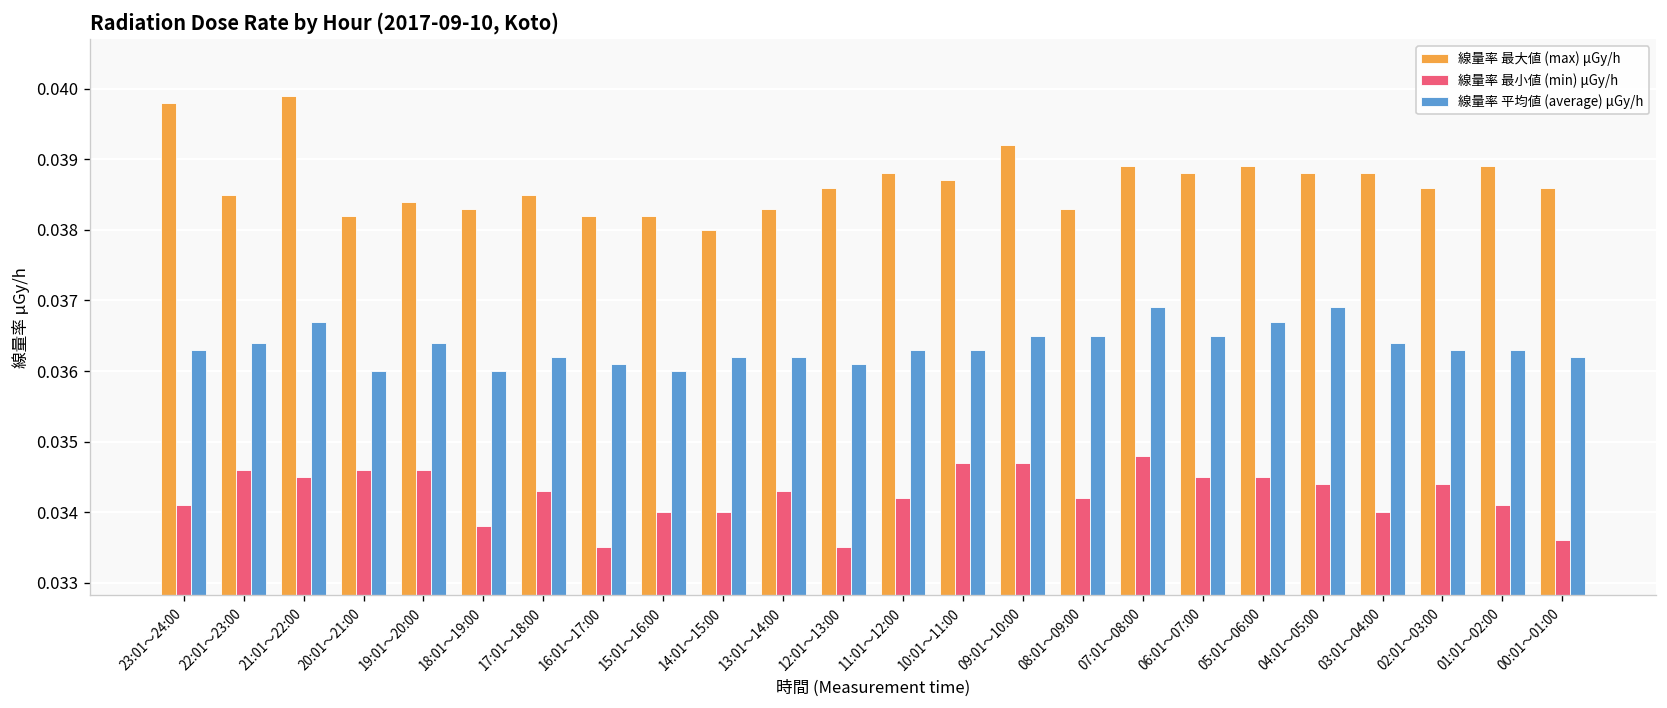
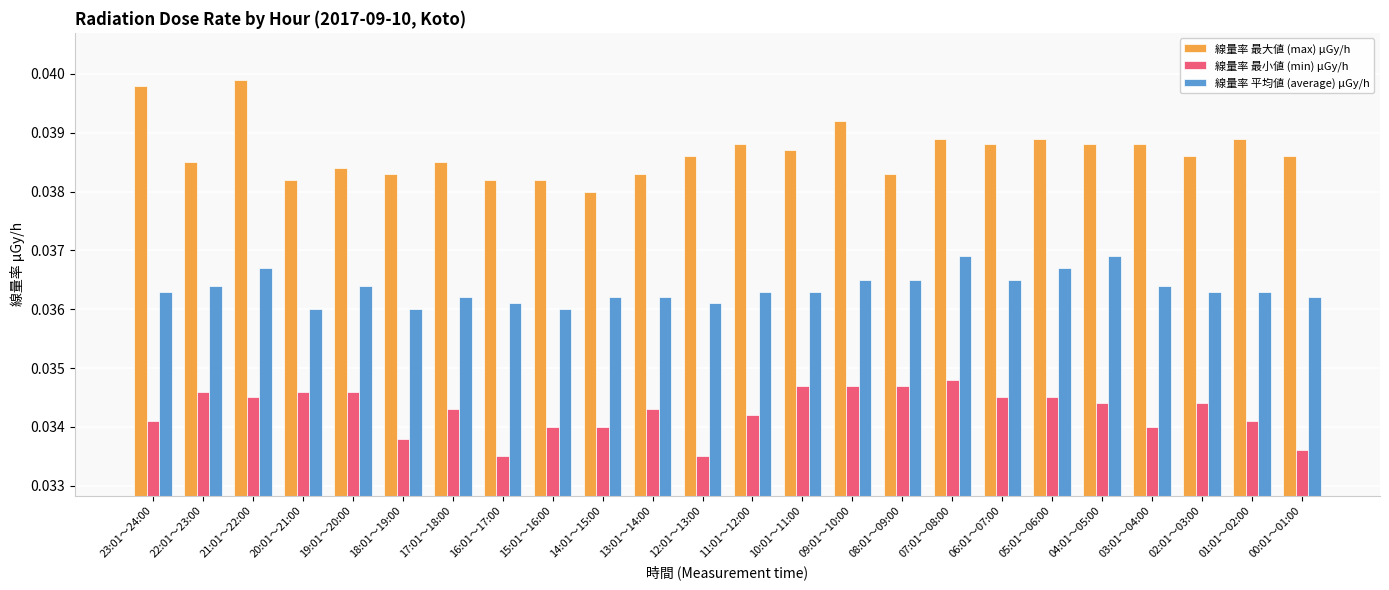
線量率 最小値 (min) μGy/h, 08:01～09:00: 0.0342 -> 0.0347
